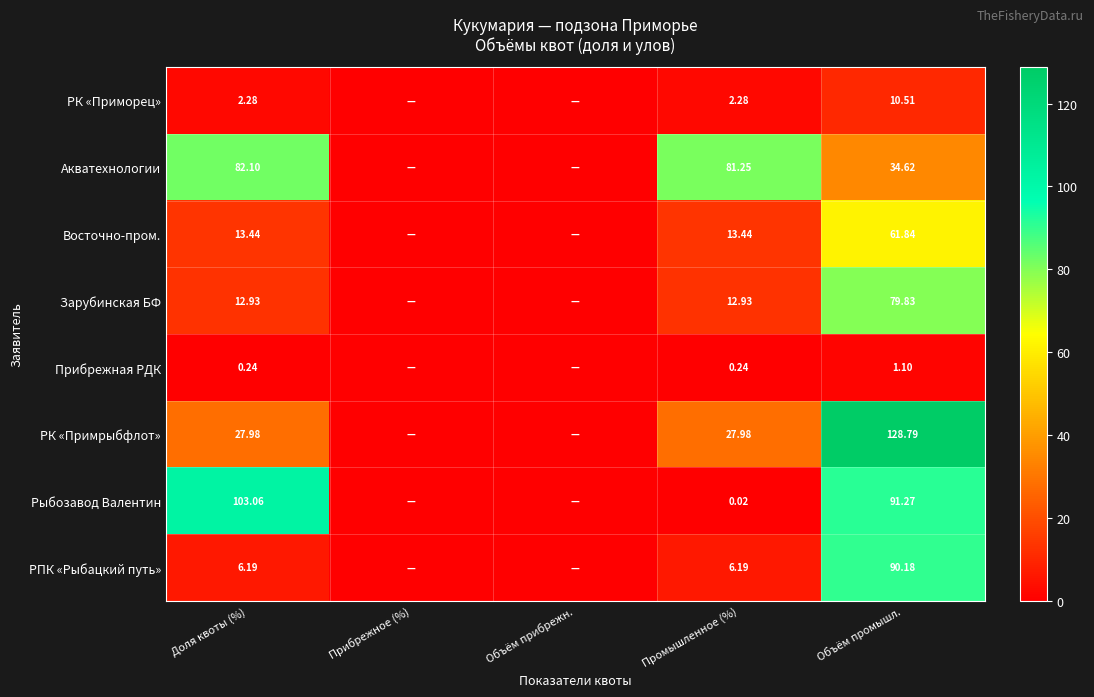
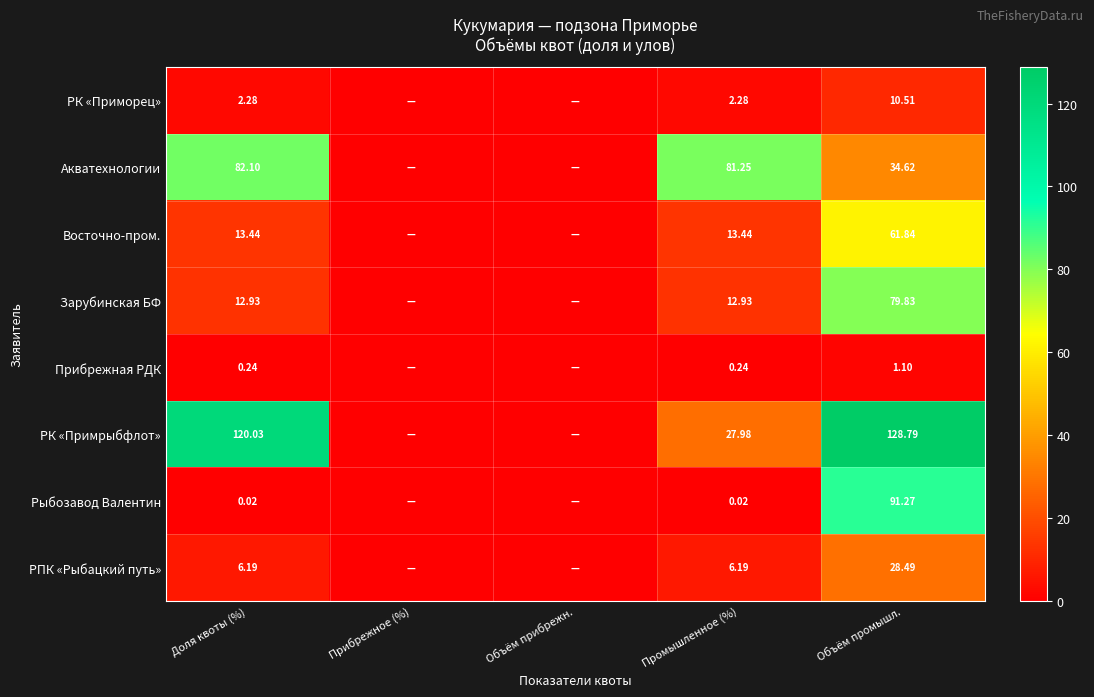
РК «Примрыбфлот», Доля квоты (%): 27.98 -> 120.03
Рыбозавод Валентин, Доля квоты (%): 103.06 -> 0.02
РПК «Рыбацкий путь», Объём промышл.: 90.18 -> 28.49
